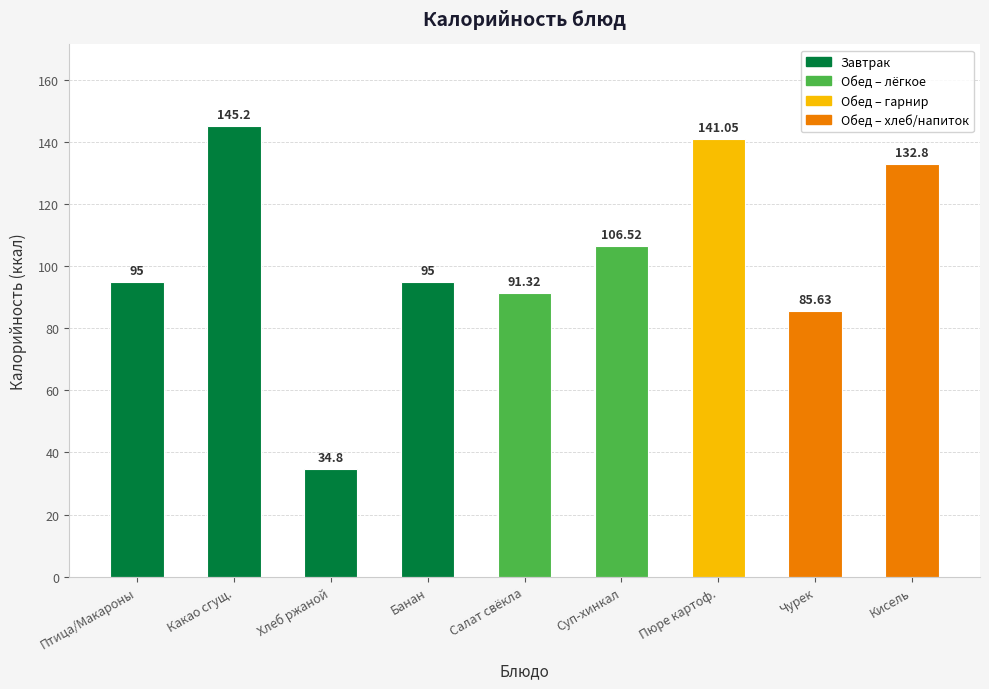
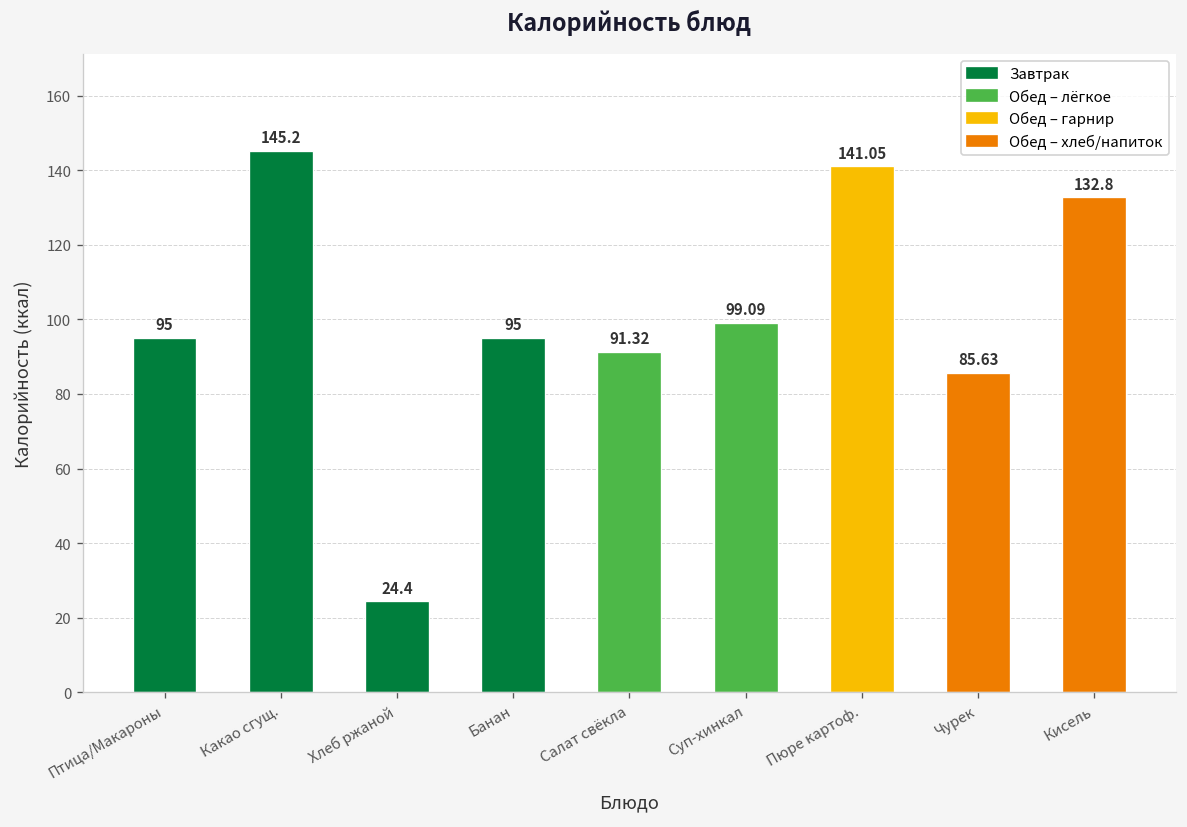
Хлеб ржаной: 34.8 -> 24.4
Суп-хинкал: 106.52 -> 99.09
